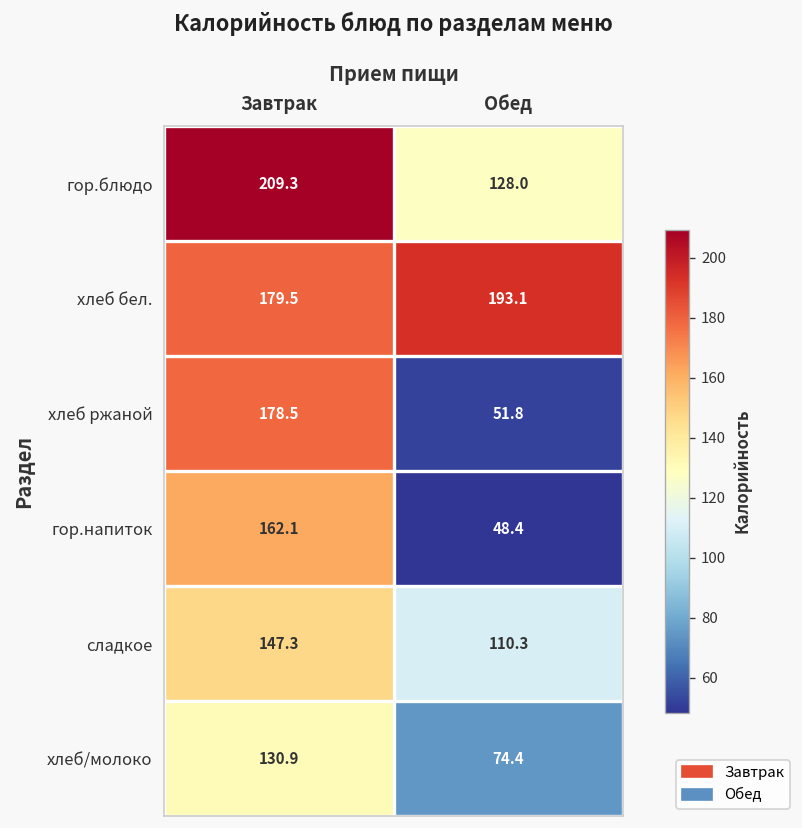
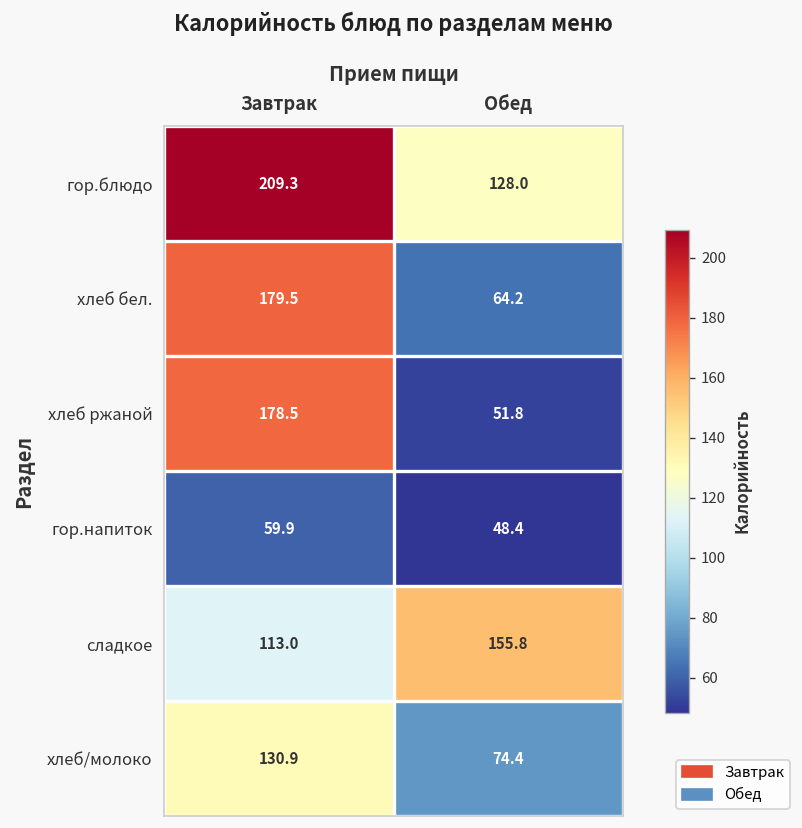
хлеб бел., Обед: 193.1 -> 64.2
гор.напиток, Завтрак: 162.1 -> 59.9
сладкое, Завтрак: 147.3 -> 113.0
сладкое, Обед: 110.3 -> 155.8
